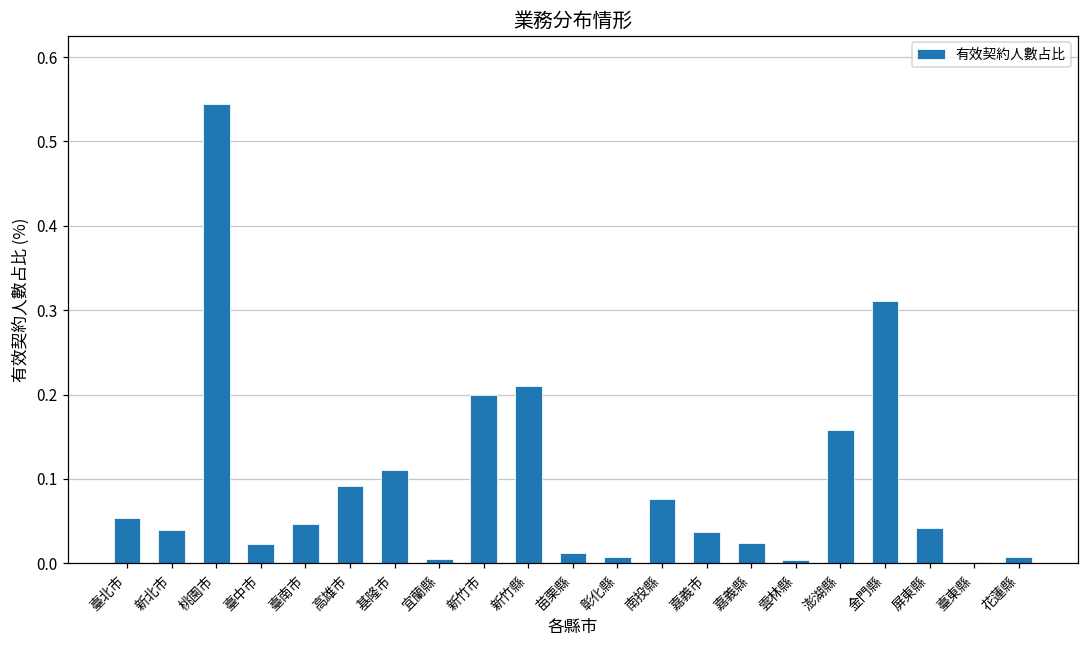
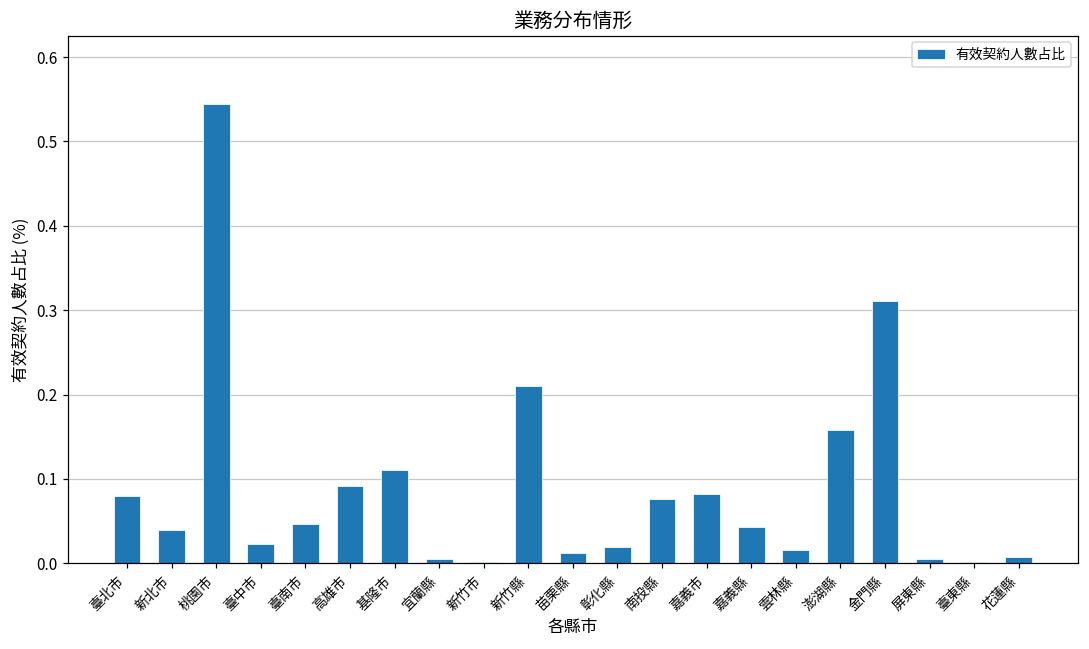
臺北市: 0.05 -> 0.08
新竹市: 0.20 -> 0.00
彰化縣: 0.01 -> 0.02
嘉義市: 0.04 -> 0.08
嘉義縣: 0.02 -> 0.04
雲林縣: 0.00 -> 0.02
屏東縣: 0.04 -> 0.01
